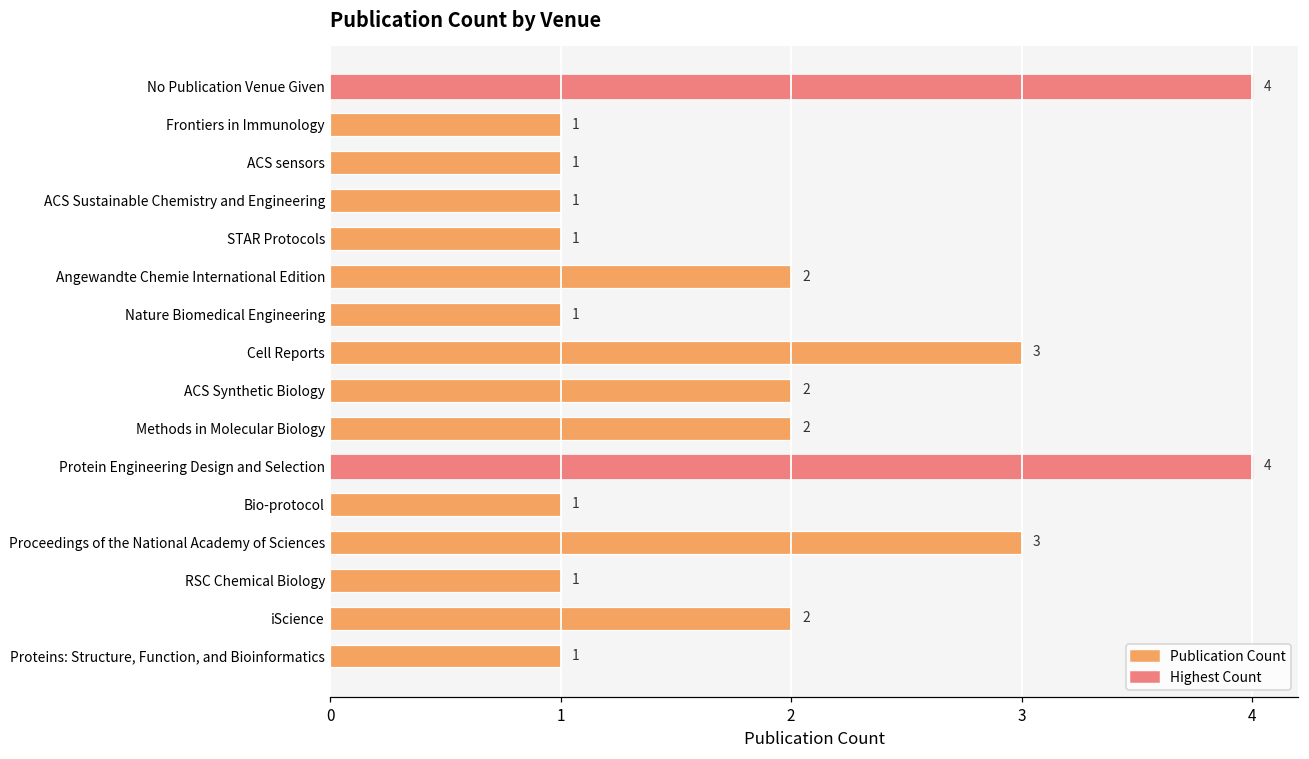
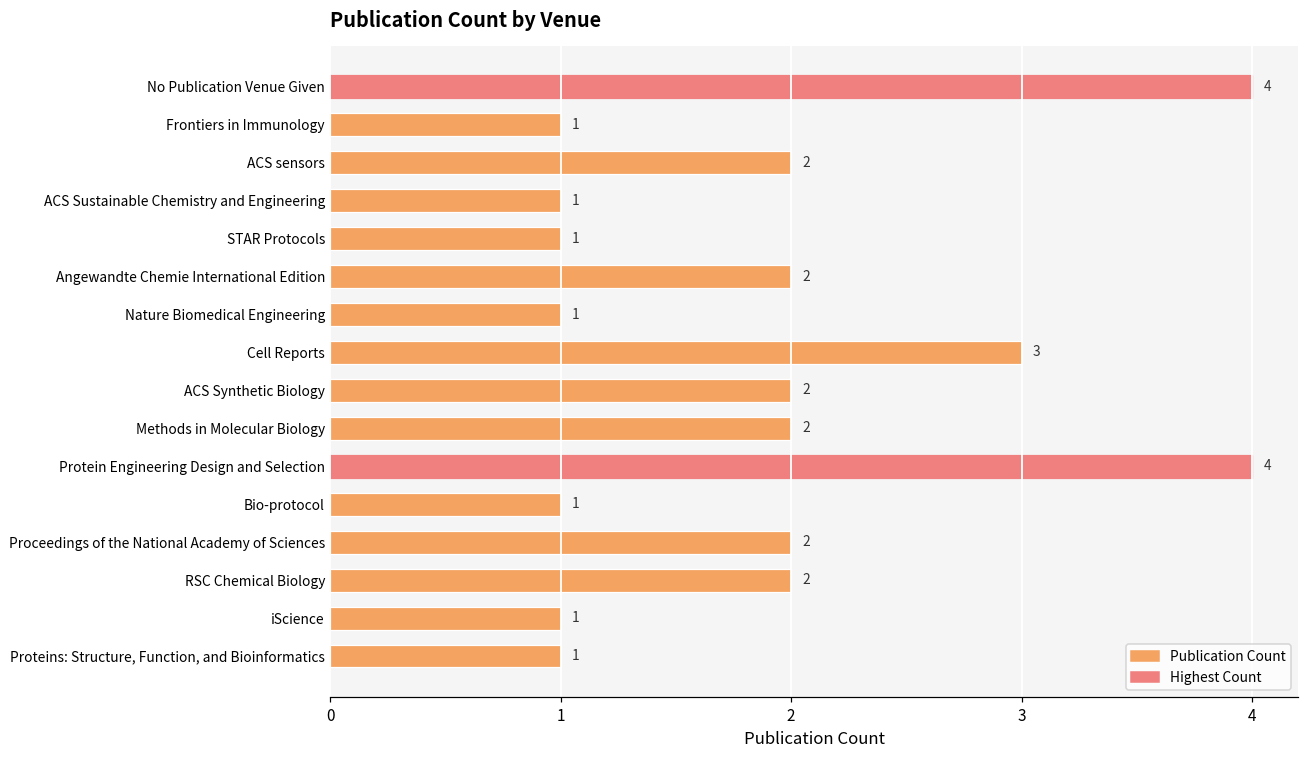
ACS sensors: 1 -> 2
Proceedings of the National Academy of Sciences: 3 -> 2
RSC Chemical Biology: 1 -> 2
iScience: 2 -> 1
